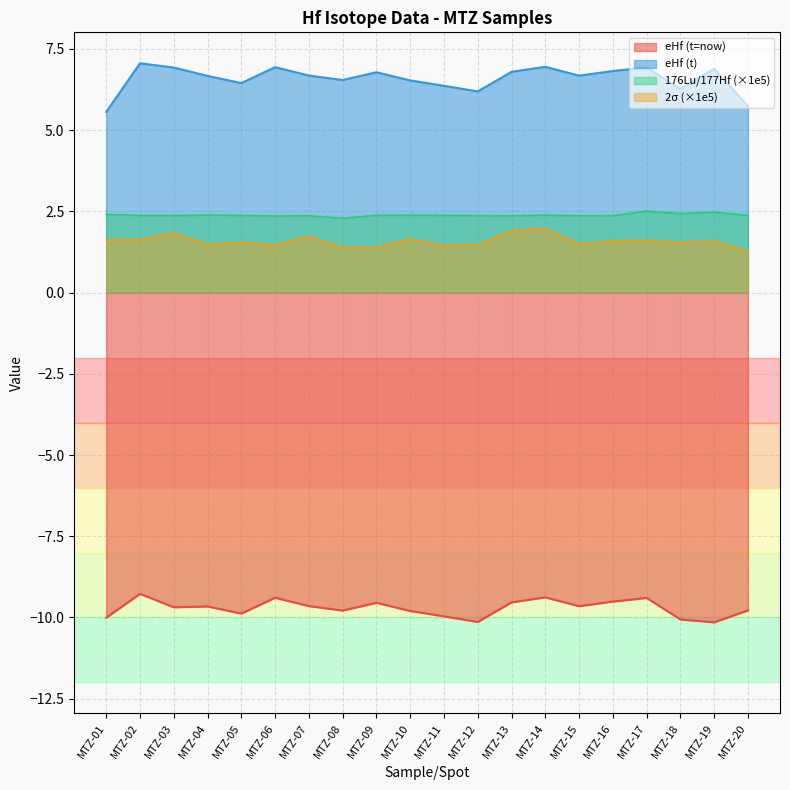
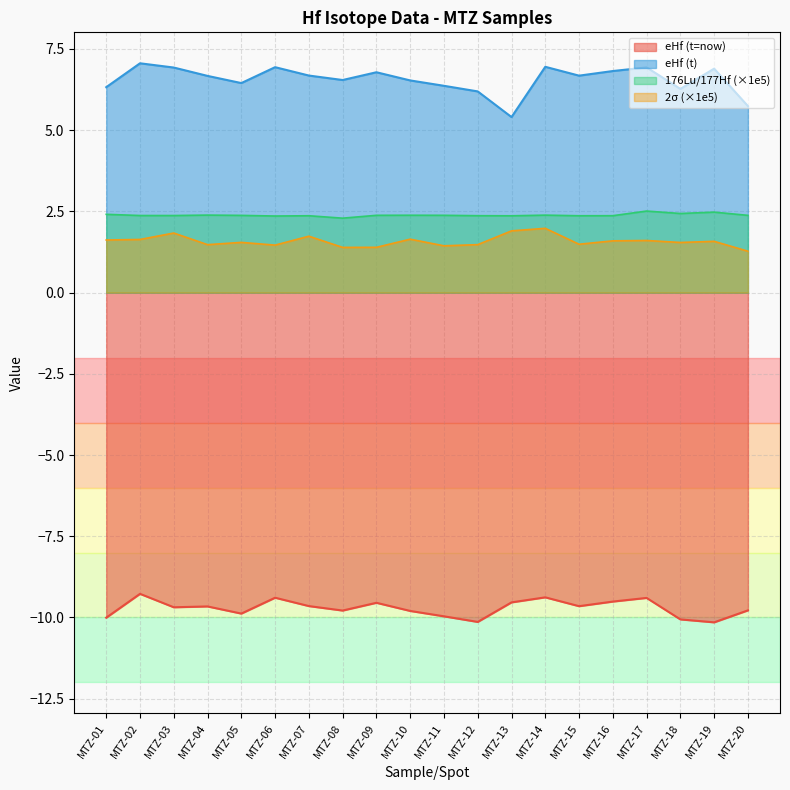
eHf (t), MTZ-01: 5.6 -> 6.3
eHf (t), MTZ-13: 6.8 -> 5.4
